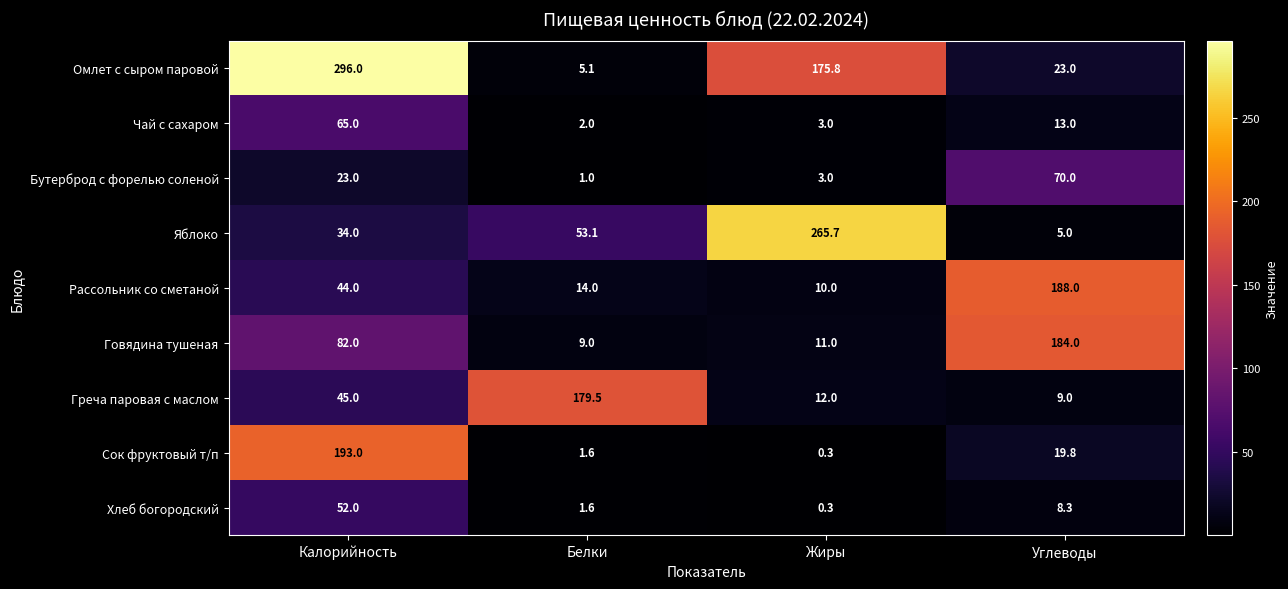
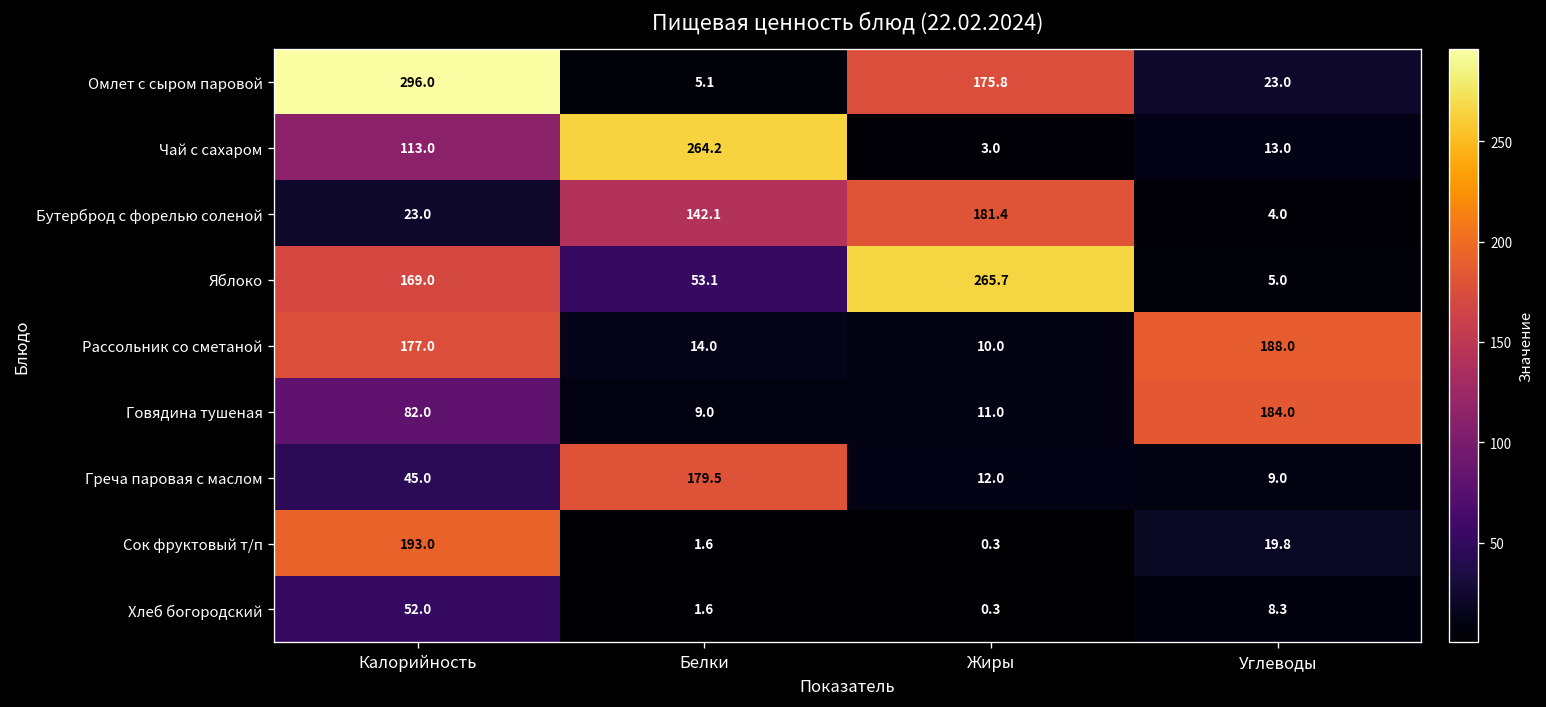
Чай с сахаром, Калорийность: 65.0 -> 113.0
Чай с сахаром, Белки: 2.0 -> 264.2
Бутерброд с форелью соленой, Белки: 1.0 -> 142.1
Бутерброд с форелью соленой, Жиры: 3.0 -> 181.4
Бутерброд с форелью соленой, Углеводы: 70.0 -> 4.0
Яблоко, Калорийность: 34.0 -> 169.0
Рассольник со сметаной, Калорийность: 44.0 -> 177.0
